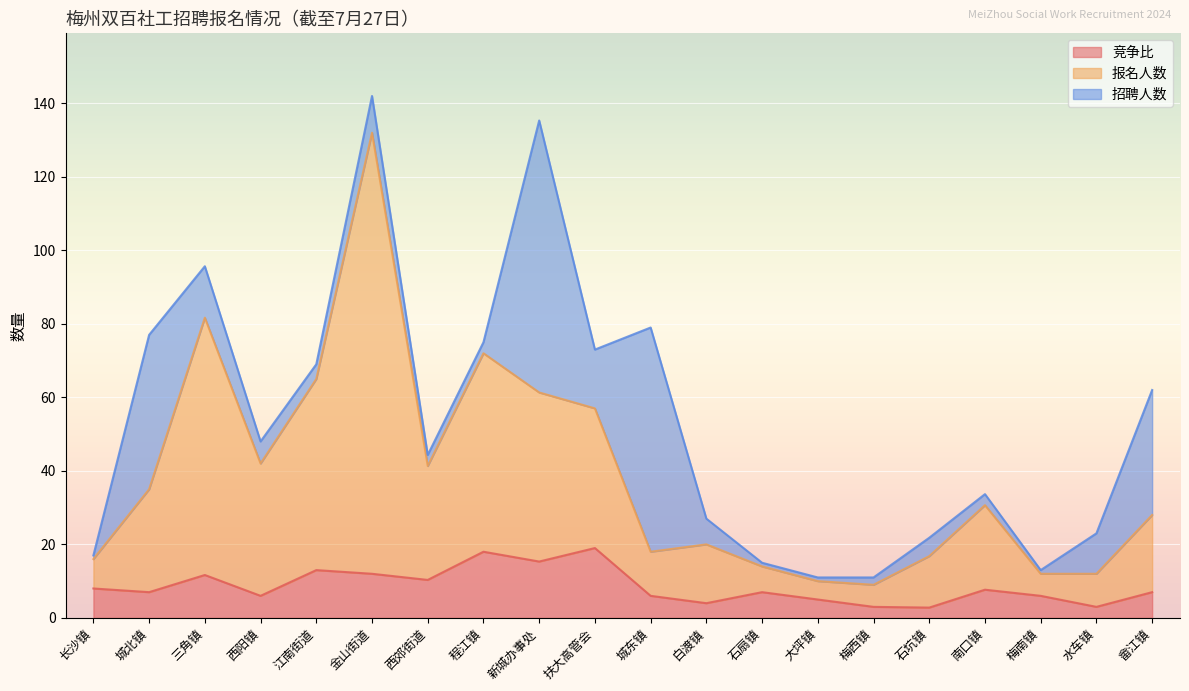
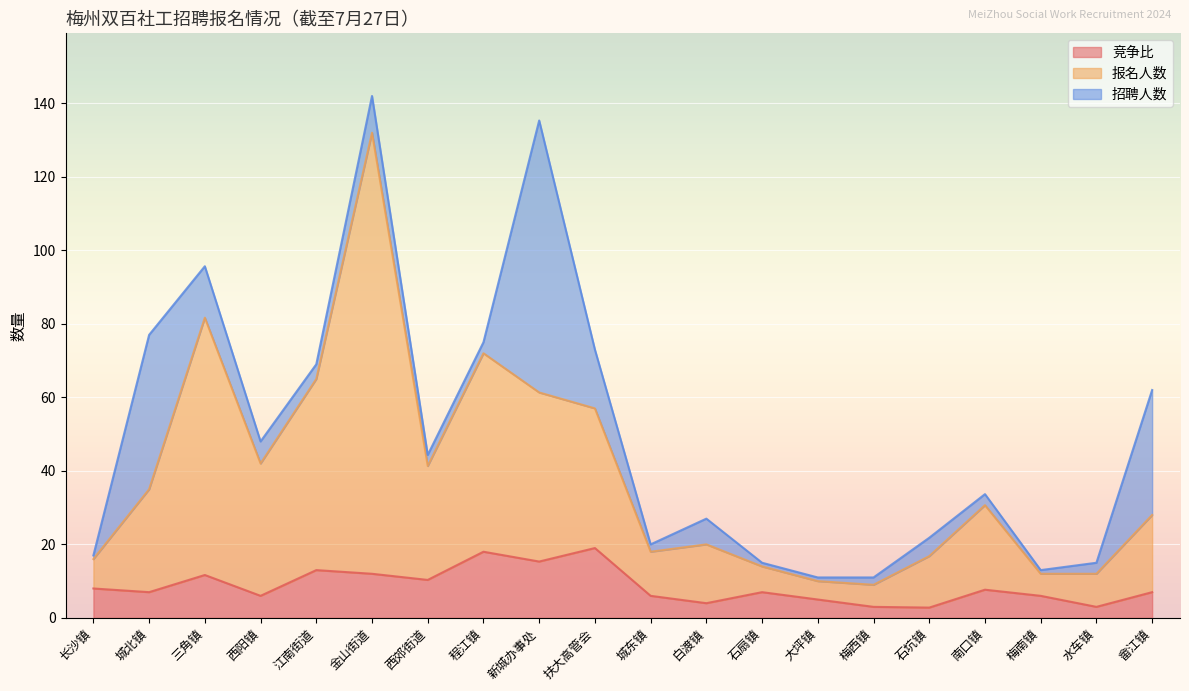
招聘人数, 城东镇: 61 -> 2
招聘人数, 水车镇: 11 -> 3
